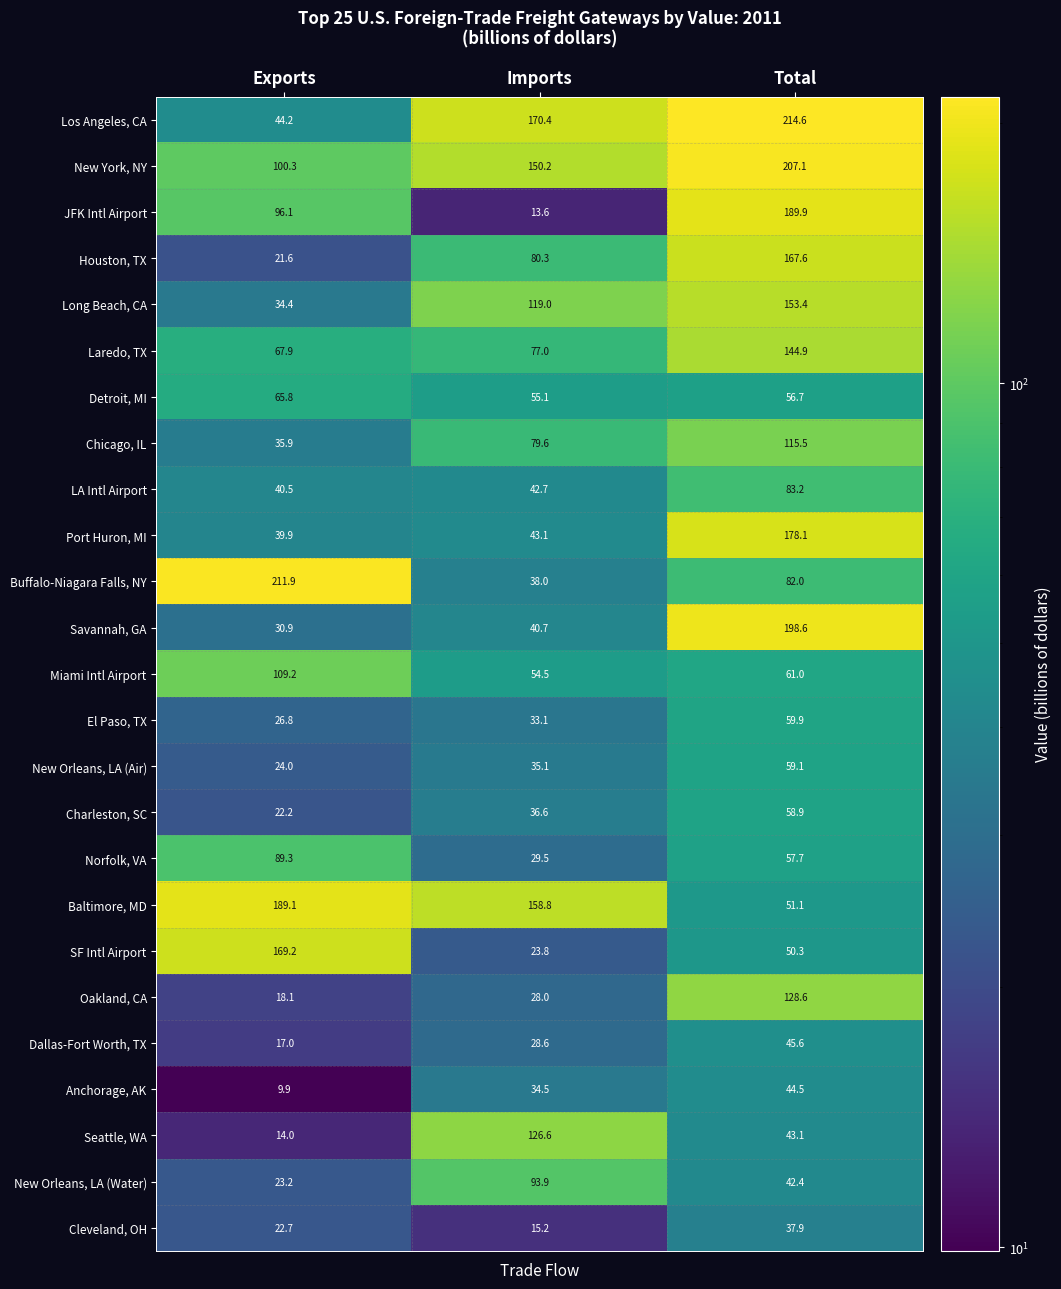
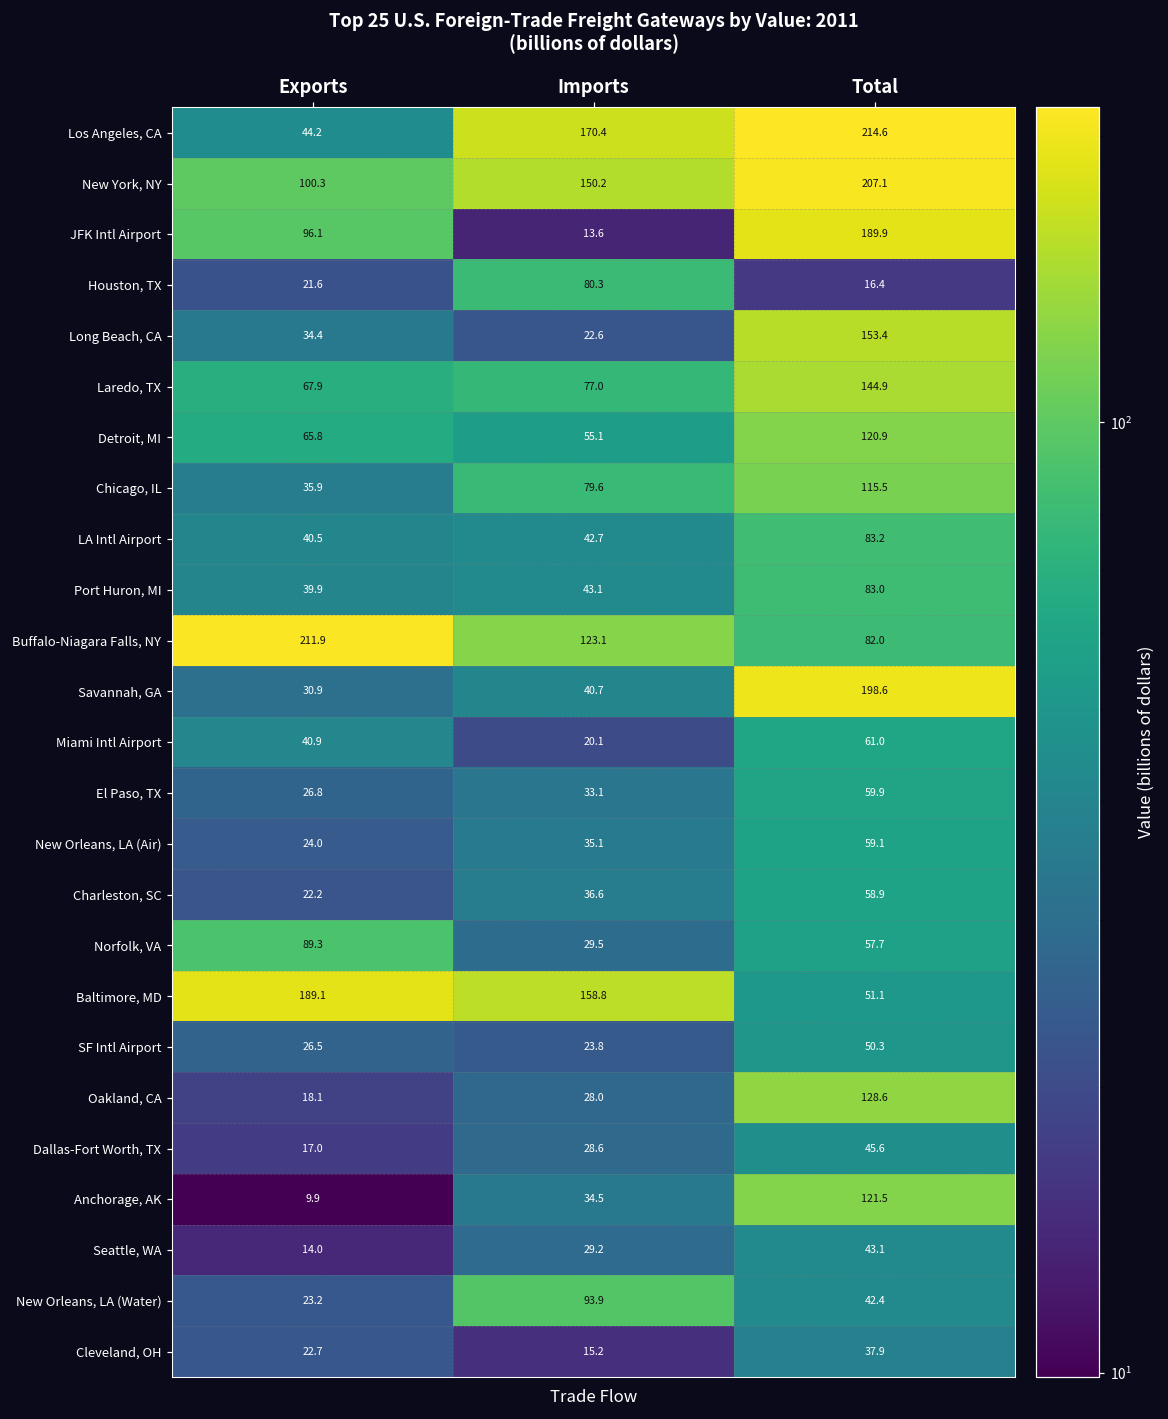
Houston, TX, Total: 167.6 -> 16.4
Long Beach, CA, Imports: 119.0 -> 22.6
Detroit, MI, Total: 56.7 -> 120.9
Port Huron, MI, Total: 178.1 -> 83.0
Buffalo-Niagara Falls, NY, Imports: 38.0 -> 123.1
Miami Intl Airport, Exports: 109.2 -> 40.9
Miami Intl Airport, Imports: 54.5 -> 20.1
SF Intl Airport, Exports: 169.2 -> 26.5
Anchorage, AK, Total: 44.5 -> 121.5
Seattle, WA, Imports: 126.6 -> 29.2
